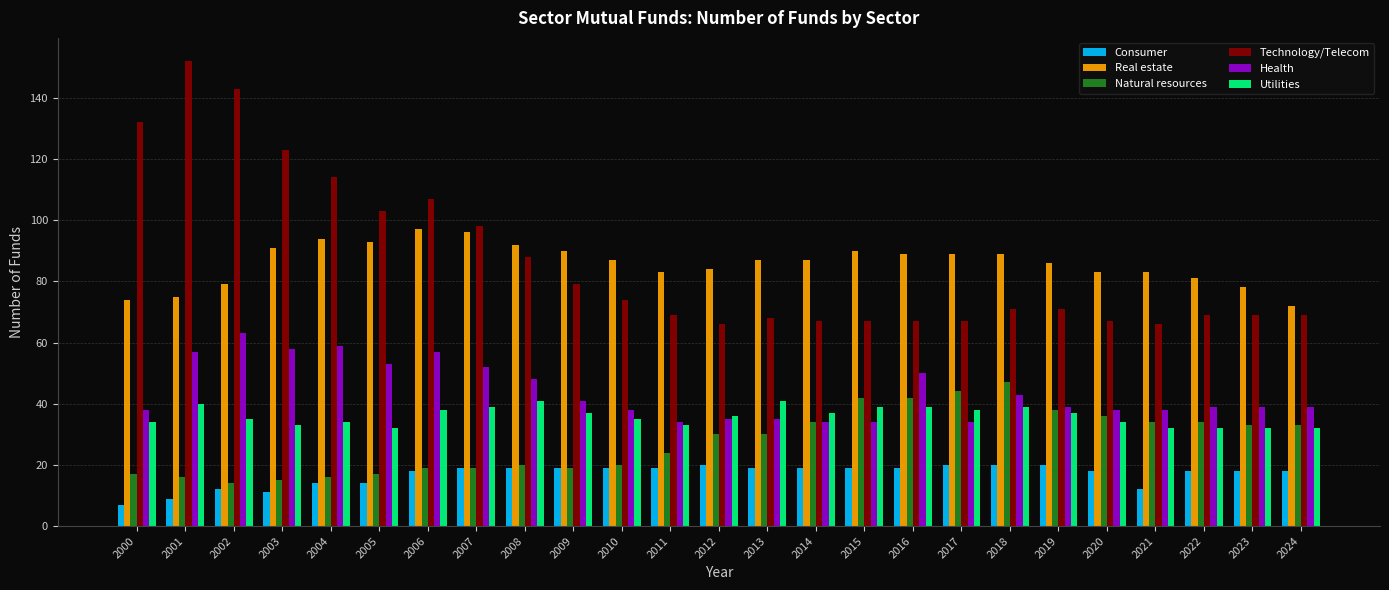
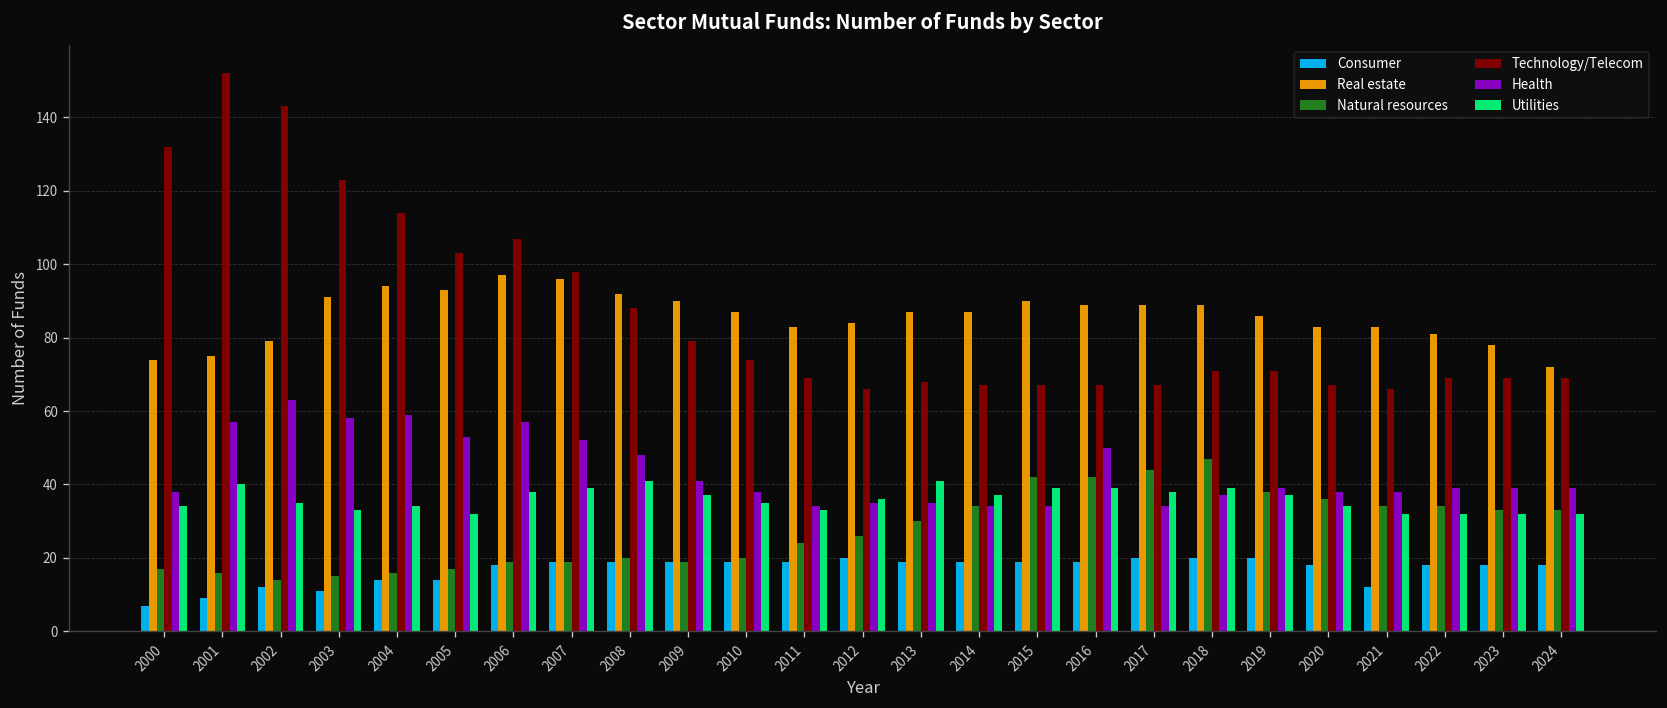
Natural resources, 2012: 30 -> 26
Health, 2018: 43 -> 37
